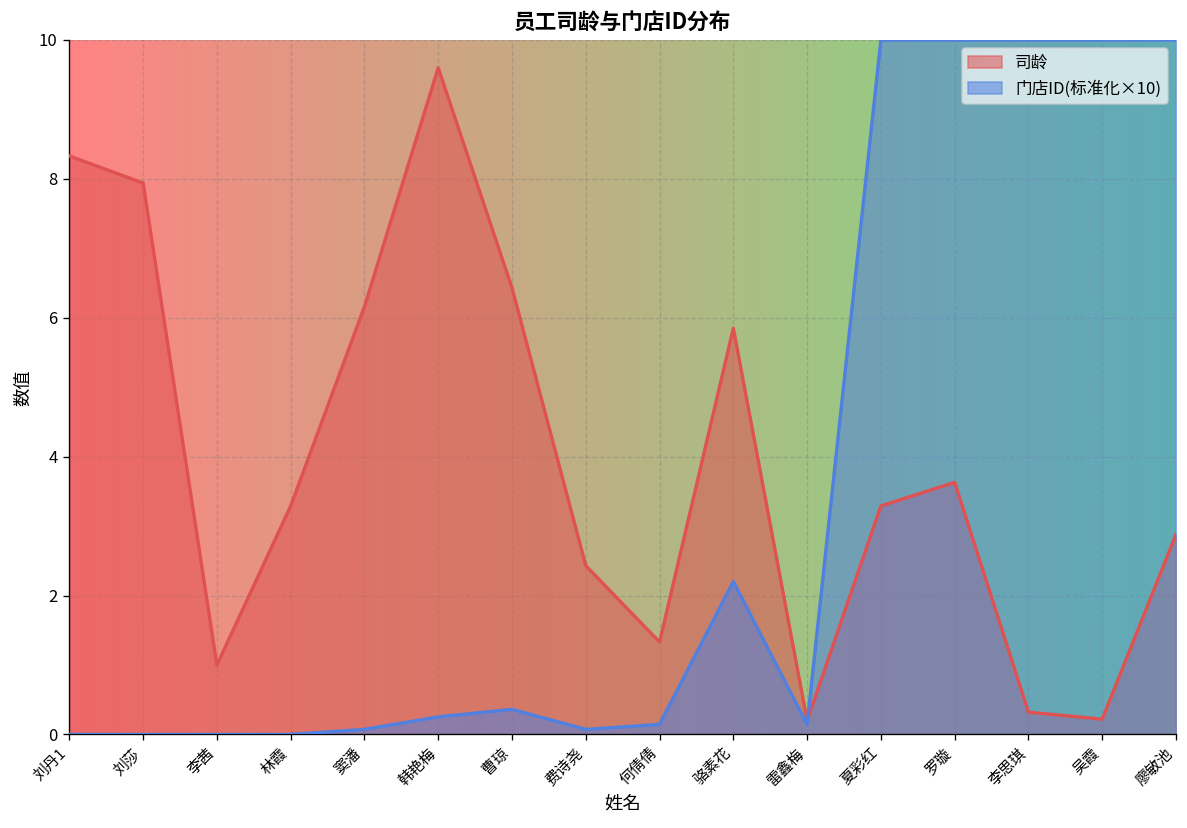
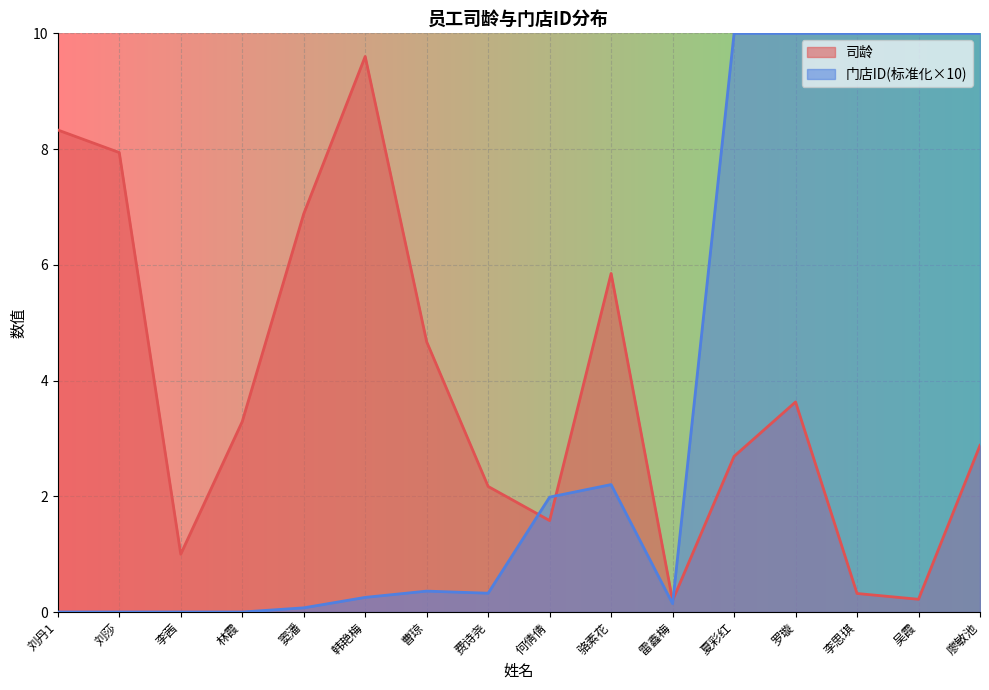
司龄, 窦潘: 6.2 -> 6.9
司龄, 曹琼: 6.4 -> 4.7
司龄, 费诗尧: 2.4 -> 2.2
门店ID(标准化×10), 费诗尧: 0.1 -> 0.3
司龄, 何倩倩: 1.3 -> 1.6
门店ID(标准化×10), 何倩倩: 0.1 -> 2.0
司龄, 夏彩红: 3.3 -> 2.7
